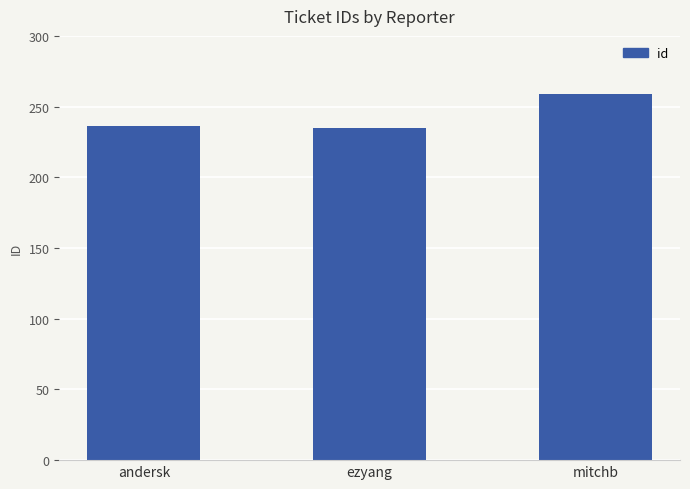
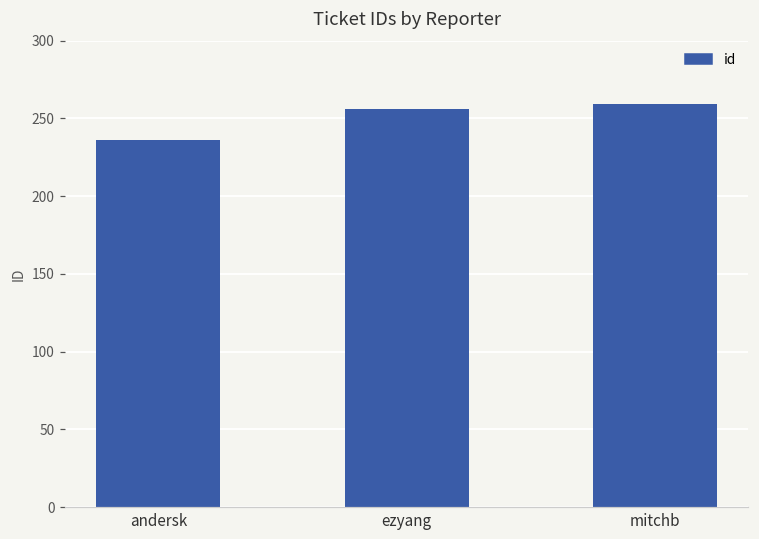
ezyang: 235 -> 256
